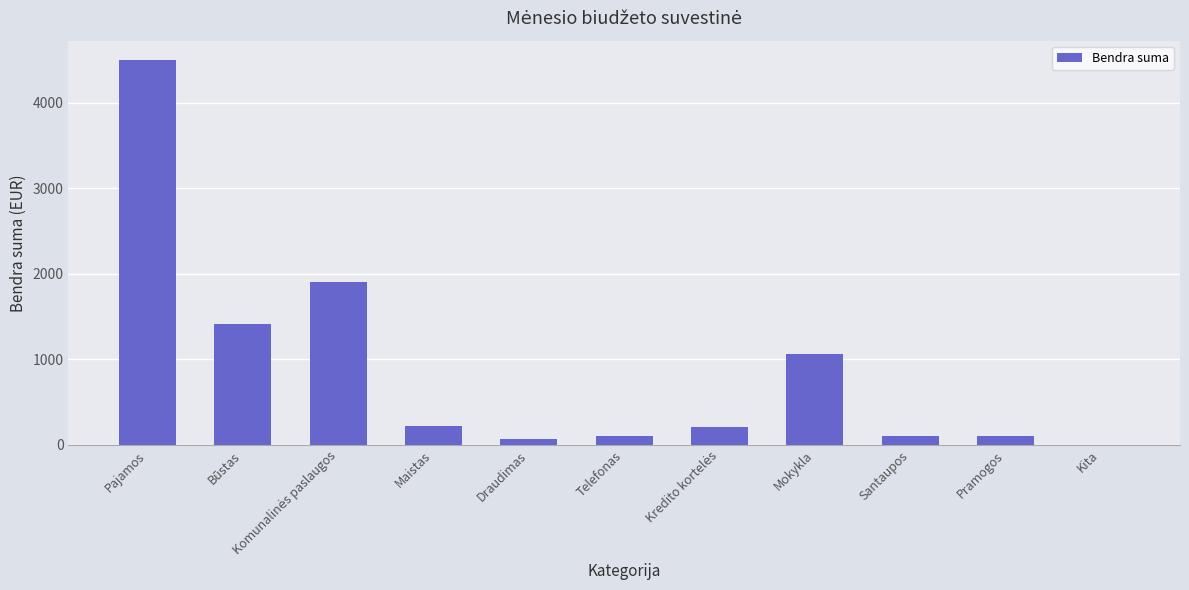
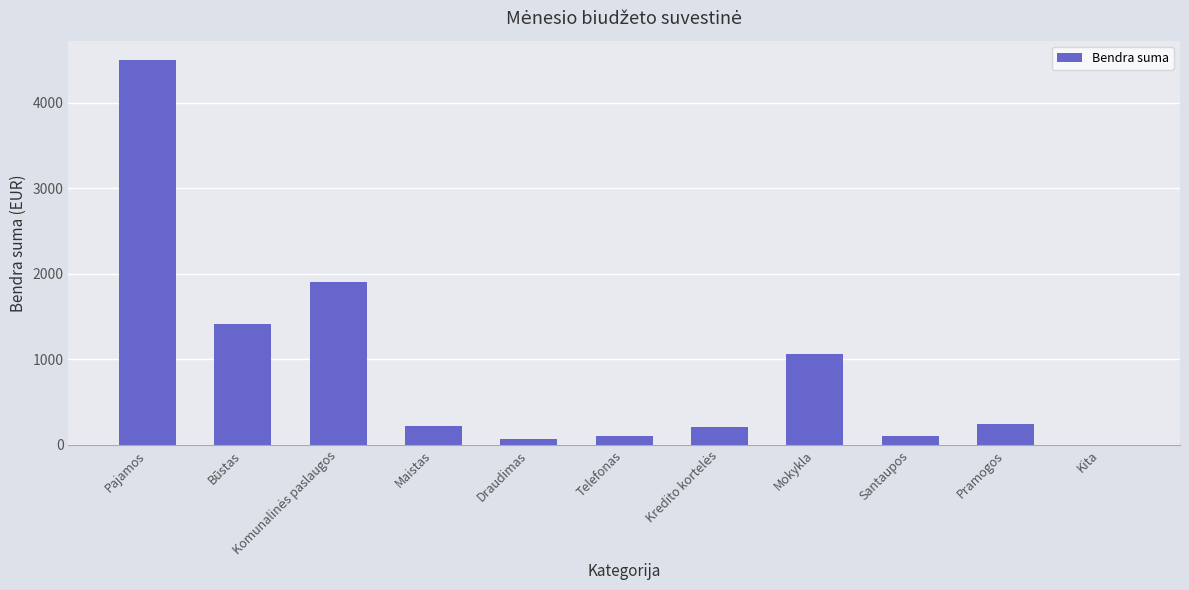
Pramogos: 100 -> 200
